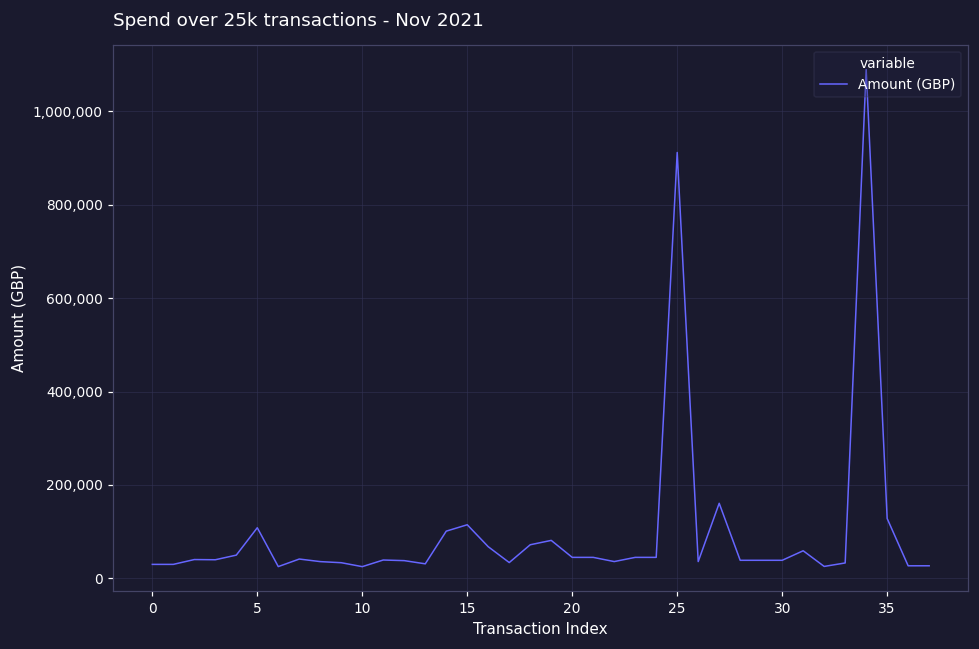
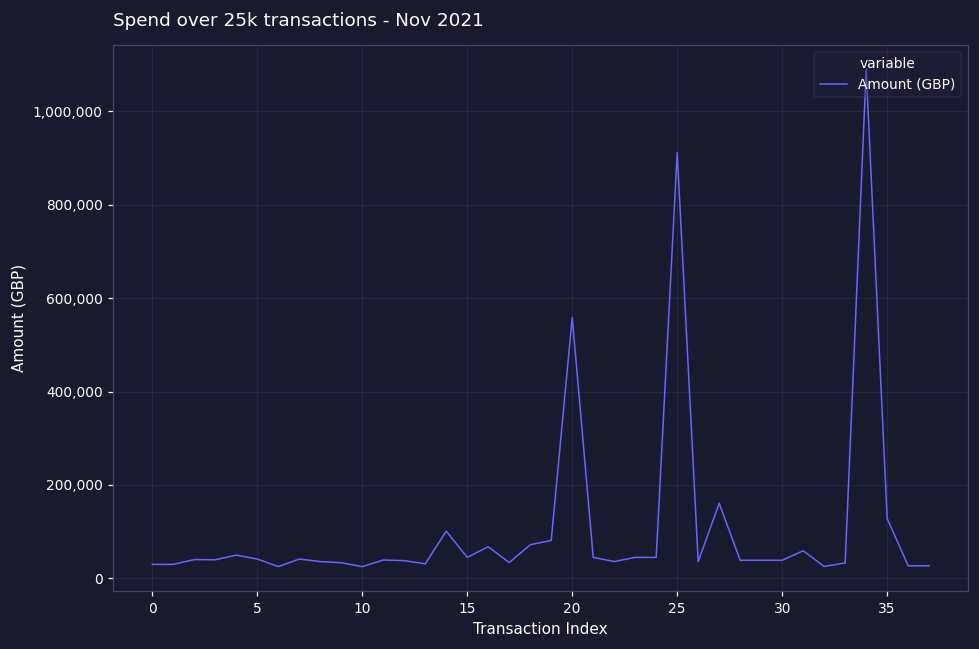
5: 110,000 -> 40,000
15: 110,000 -> 50,000
20: 50,000 -> 560,000
